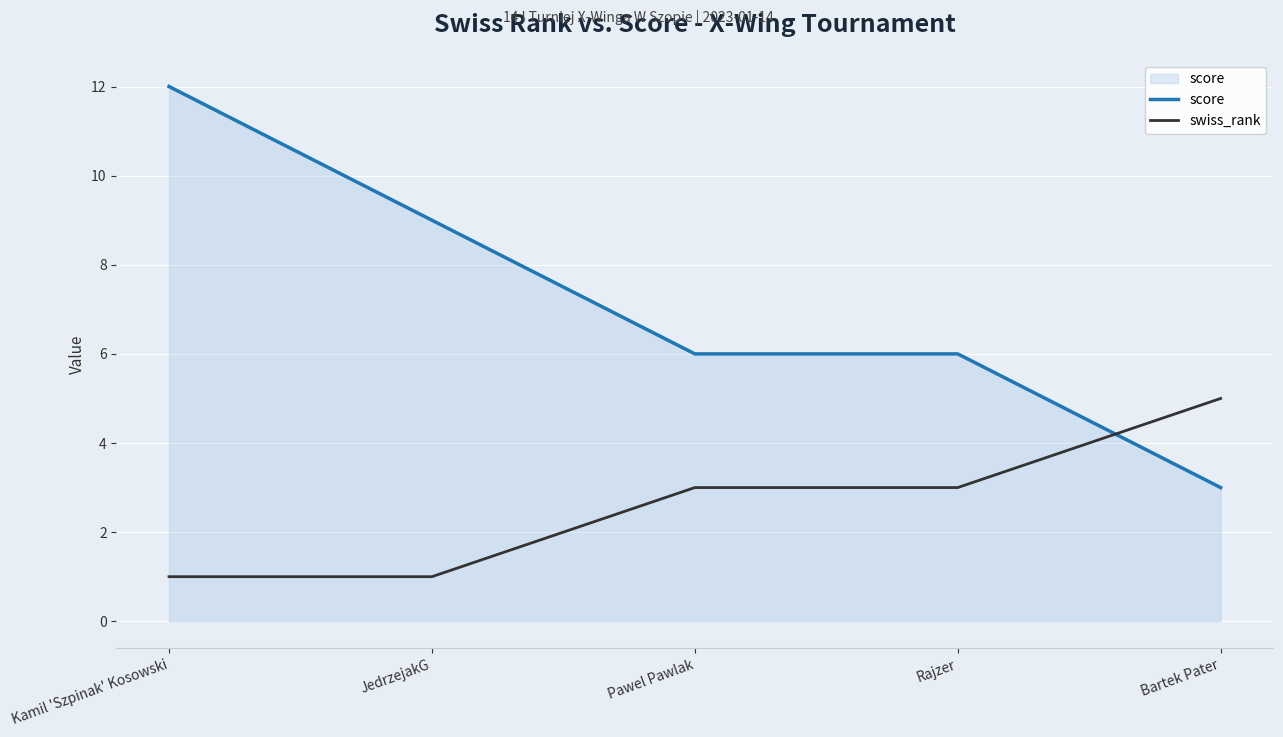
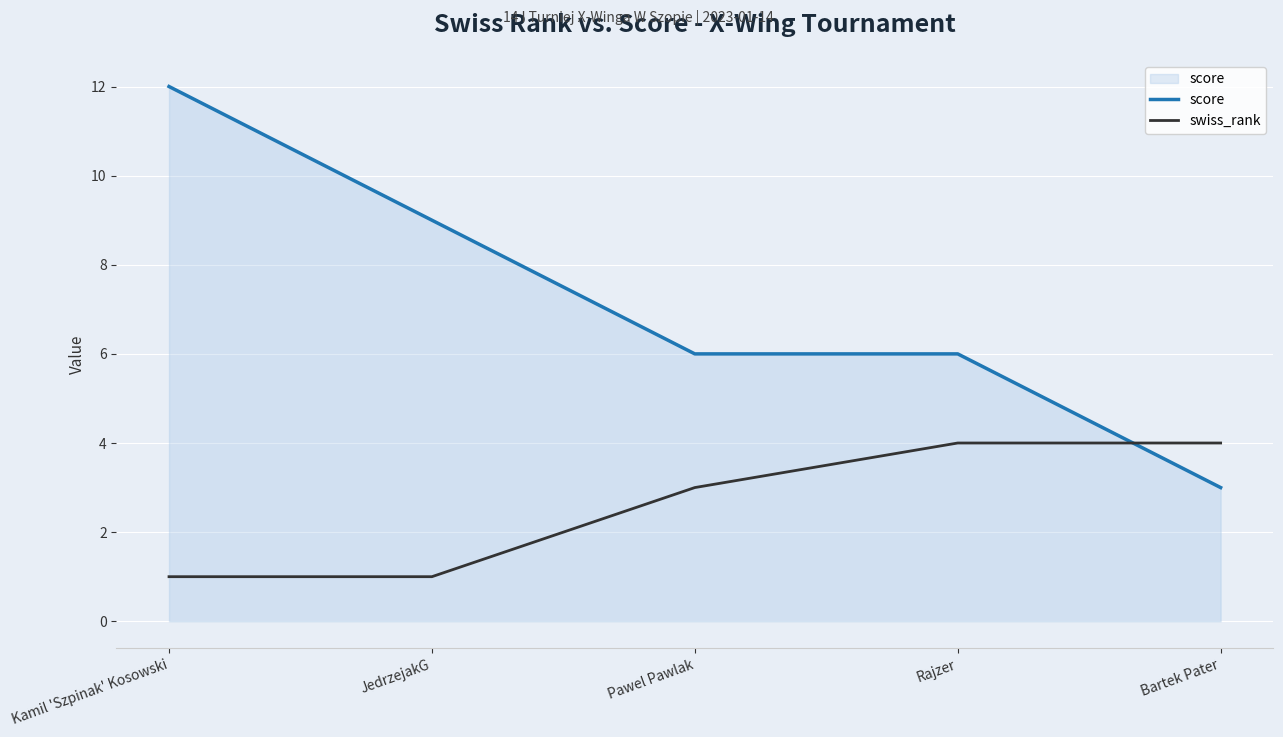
swiss_rank, Rajzer: 3 -> 4
swiss_rank, Bartek Pater: 5 -> 4
